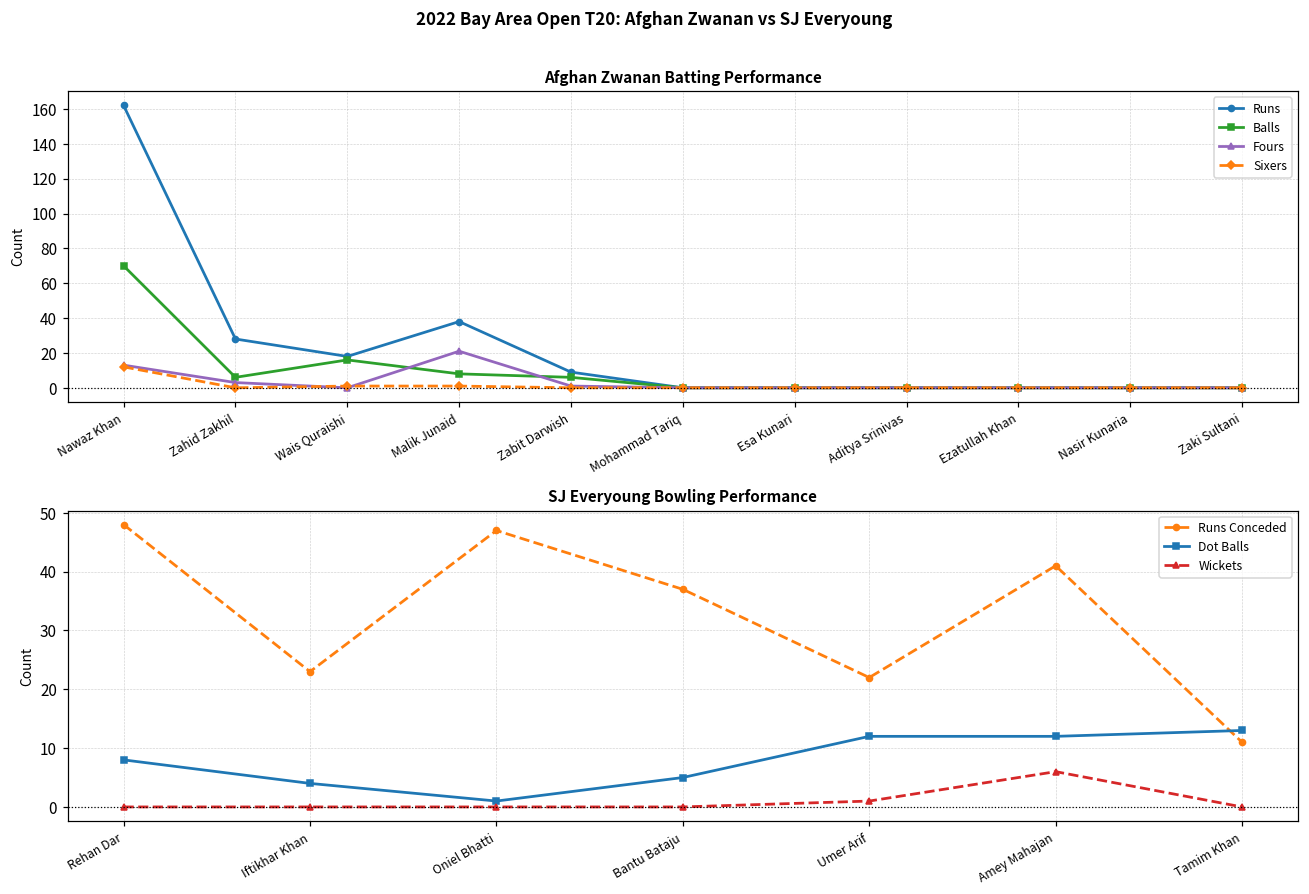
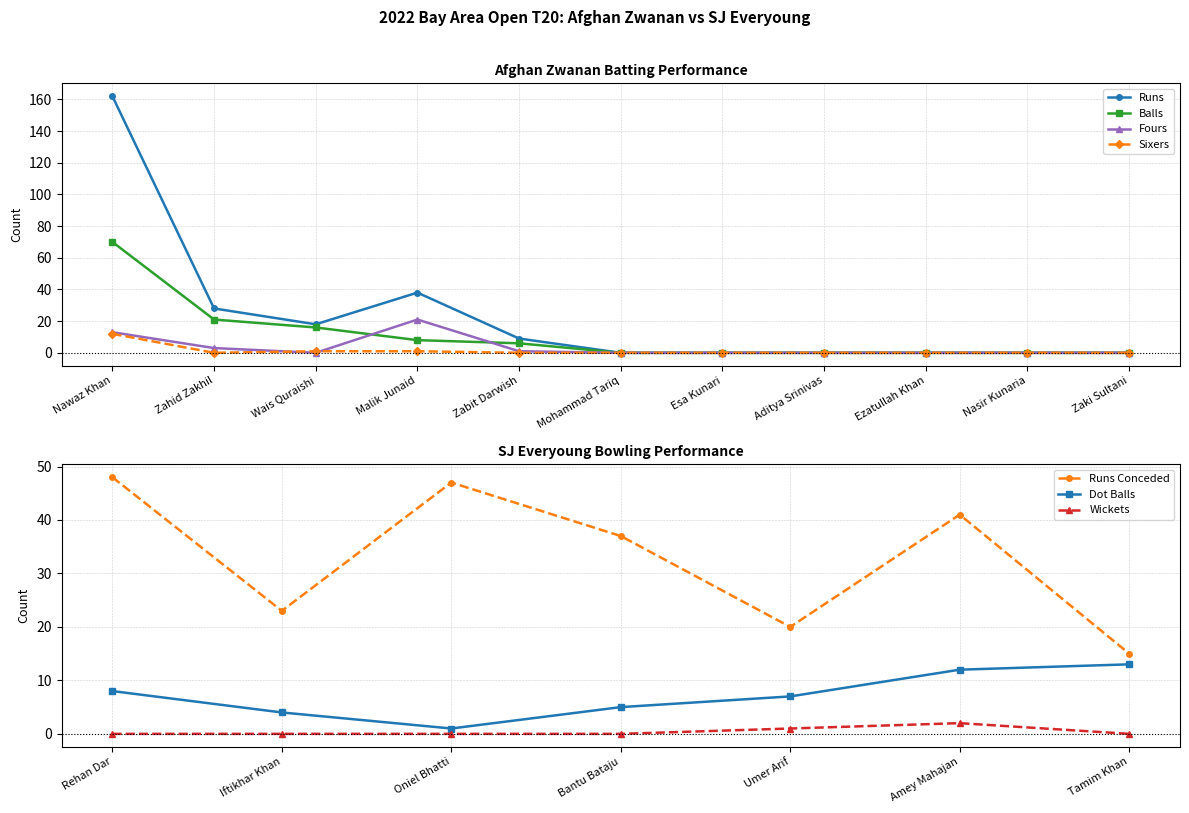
Afghan Zwanan Batting Performance, Balls, Zahid Zakhil: 6 -> 21
SJ Everyoung Bowling Performance, Runs Conceded, Umer Arif: 22 -> 20
SJ Everyoung Bowling Performance, Dot Balls, Umer Arif: 12 -> 7
SJ Everyoung Bowling Performance, Wickets, Amey Mahajan: 6 -> 2
SJ Everyoung Bowling Performance, Runs Conceded, Tamim Khan: 11 -> 15
